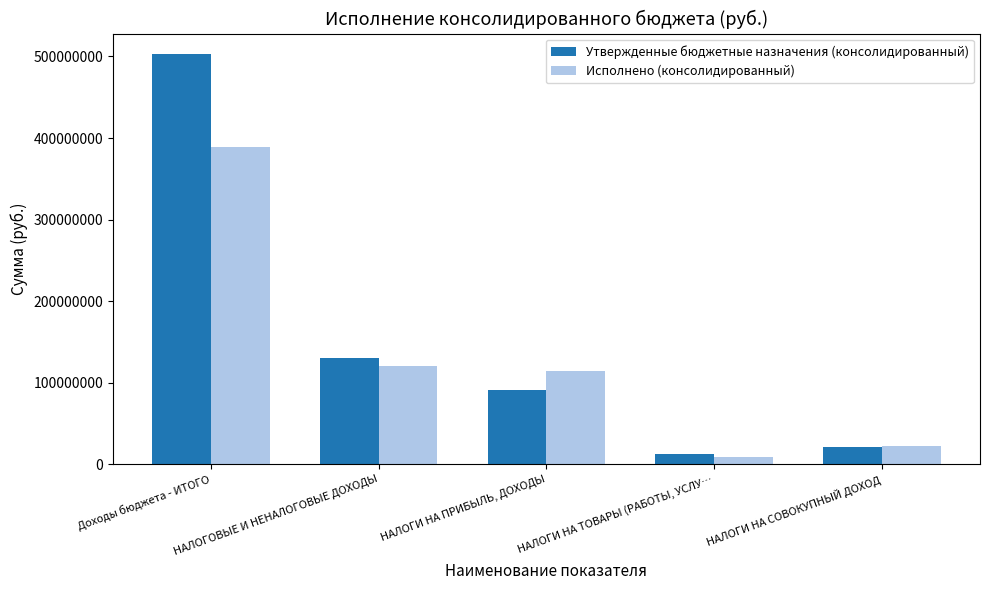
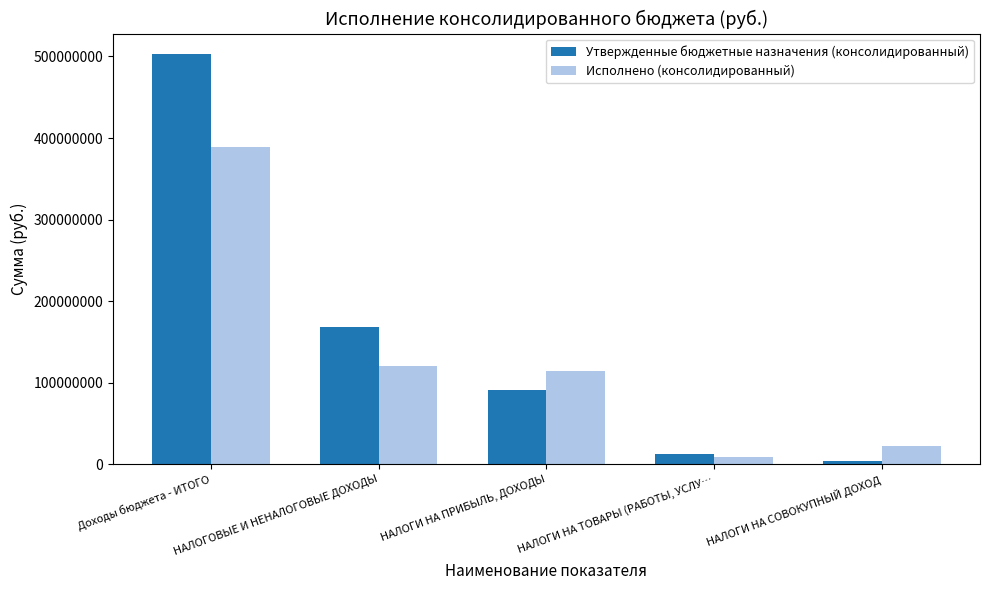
Утвержденные бюджетные назначения (консолидированный), НАЛОГОВЫЕ И НЕНАЛОГОВЫЕ ДОХОДЫ: 130000000 -> 170000000
Утвержденные бюджетные назначения (консолидированный), НАЛОГИ НА СОВОКУПНЫЙ ДОХОД: 20000000 -> 0
